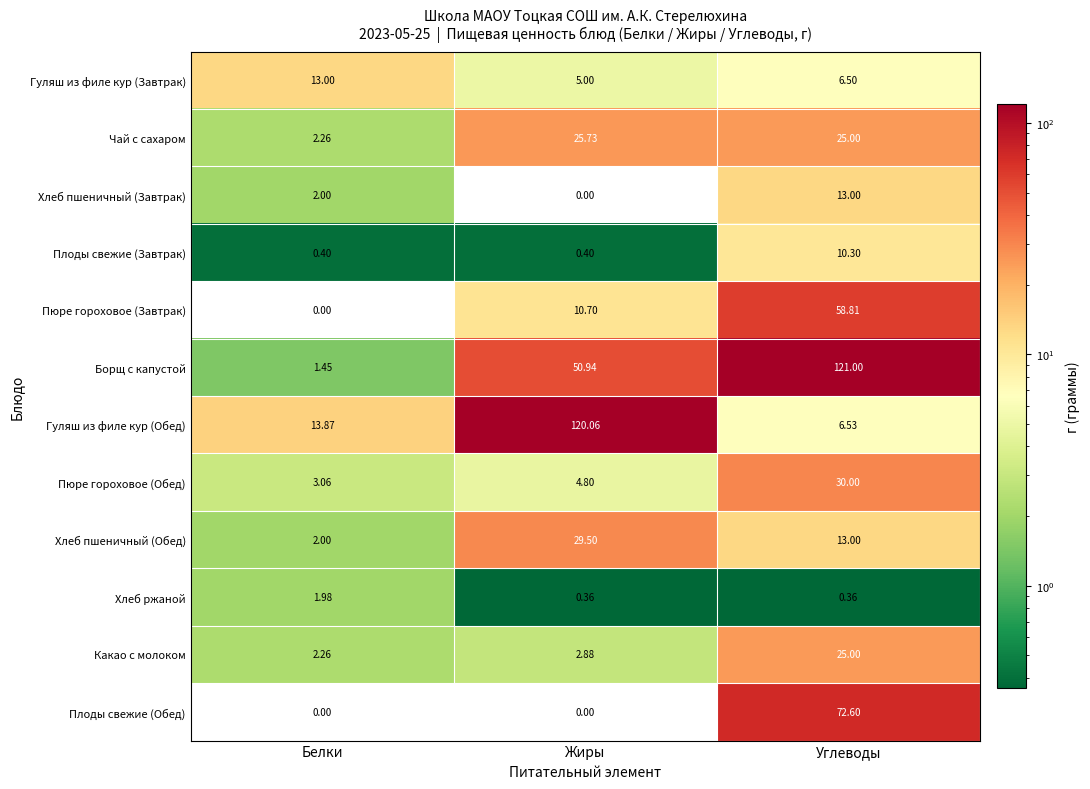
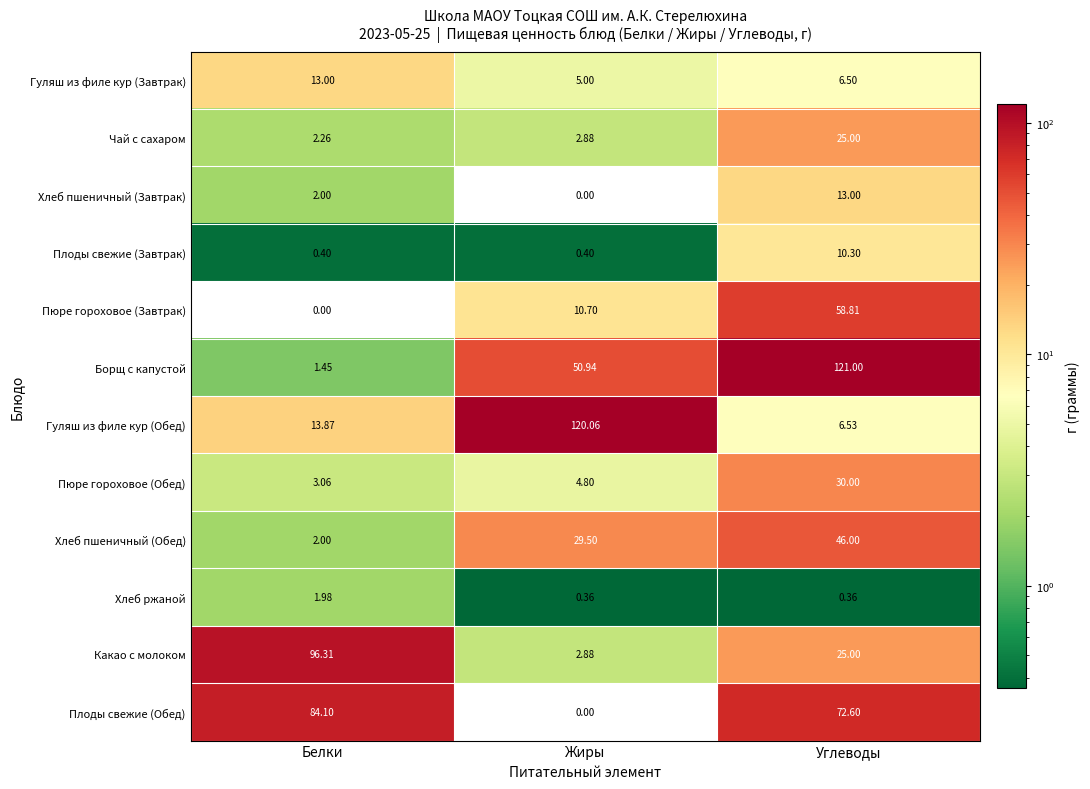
Чай с сахаром, Жиры: 25.73 -> 2.88
Хлеб пшеничный (Обед), Углеводы: 13.00 -> 46.00
Какао с молоком, Белки: 2.26 -> 96.31
Плоды свежие (Обед), Белки: 0.00 -> 84.10
